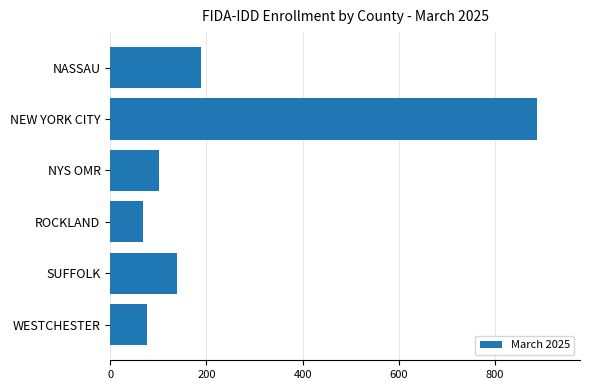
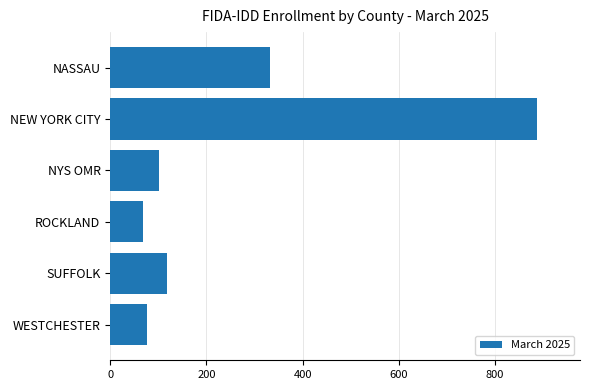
NASSAU: 190 -> 330
SUFFOLK: 140 -> 120
